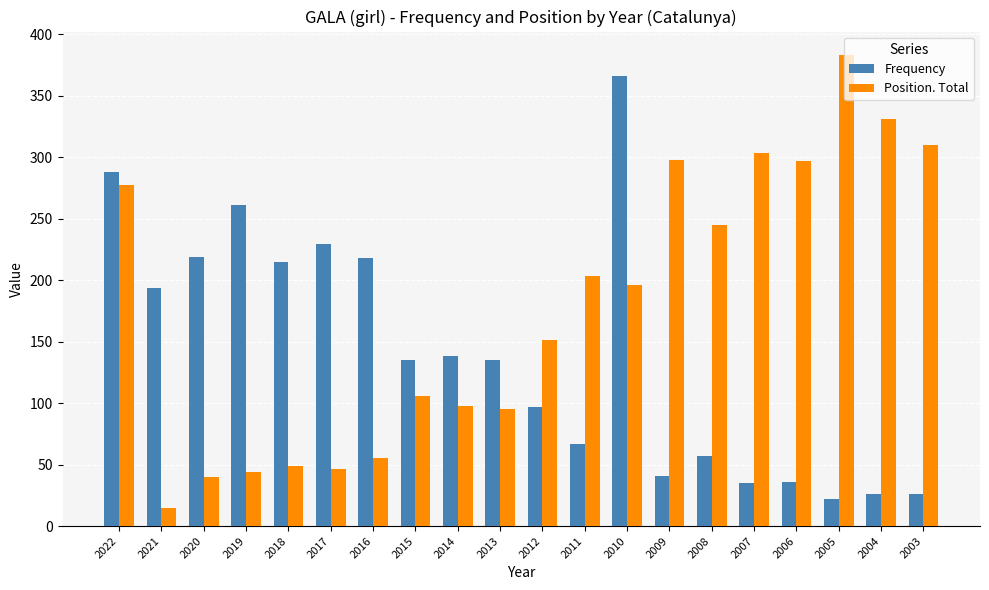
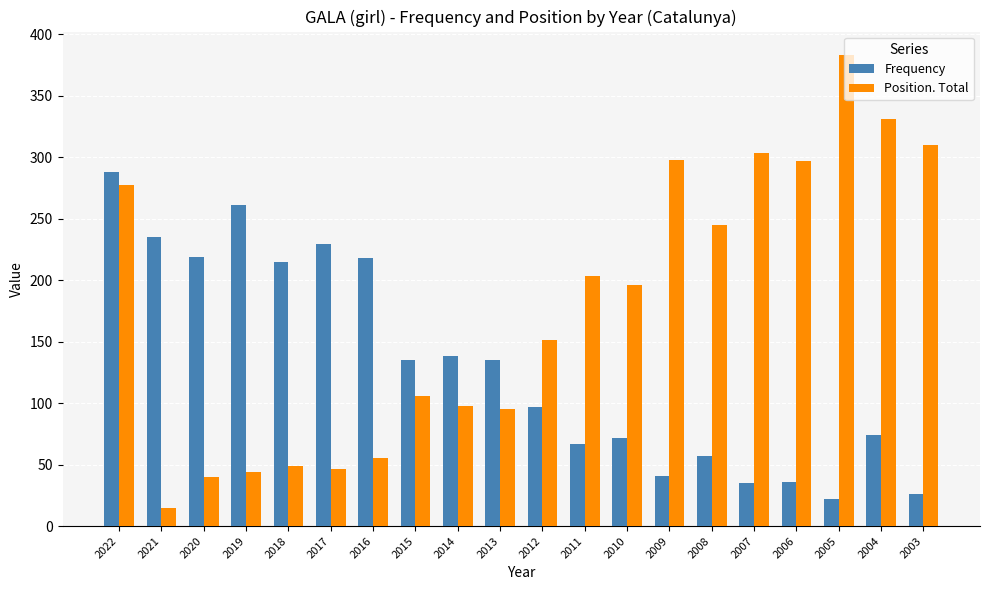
Frequency, 2021: 194 -> 235
Frequency, 2010: 366 -> 72
Frequency, 2004: 26 -> 74
